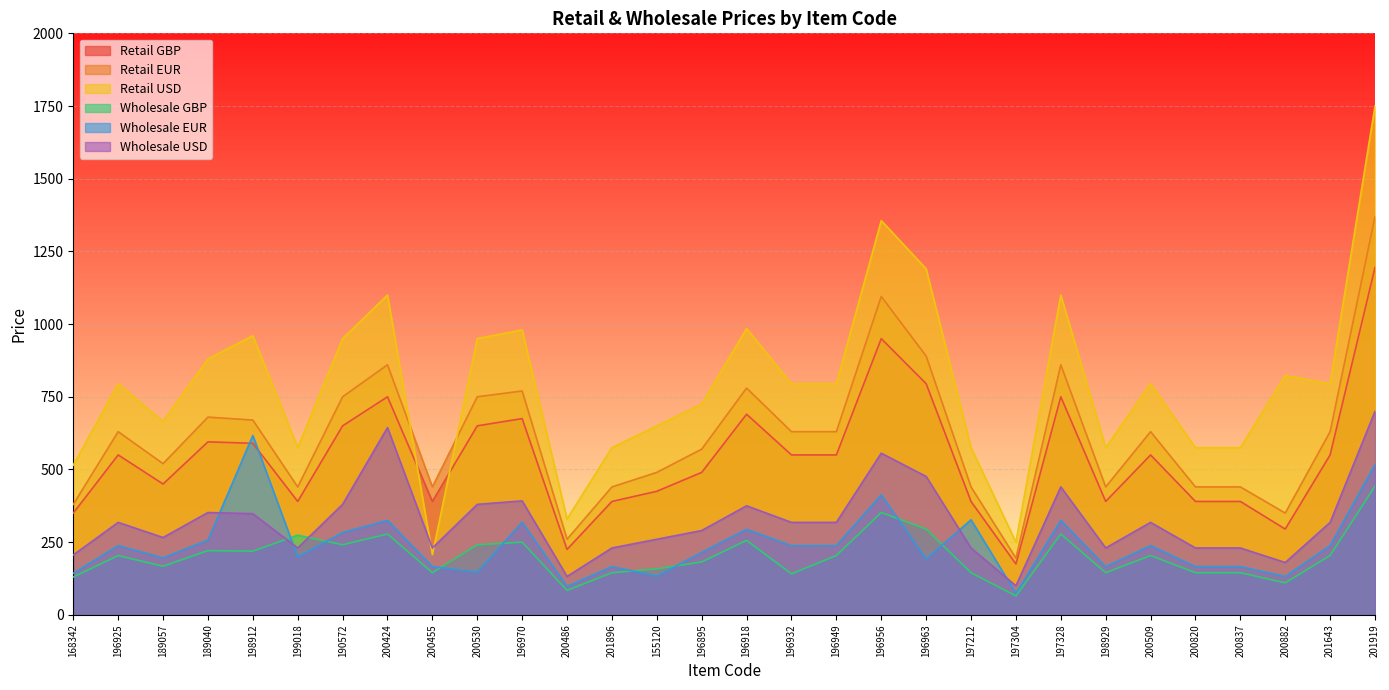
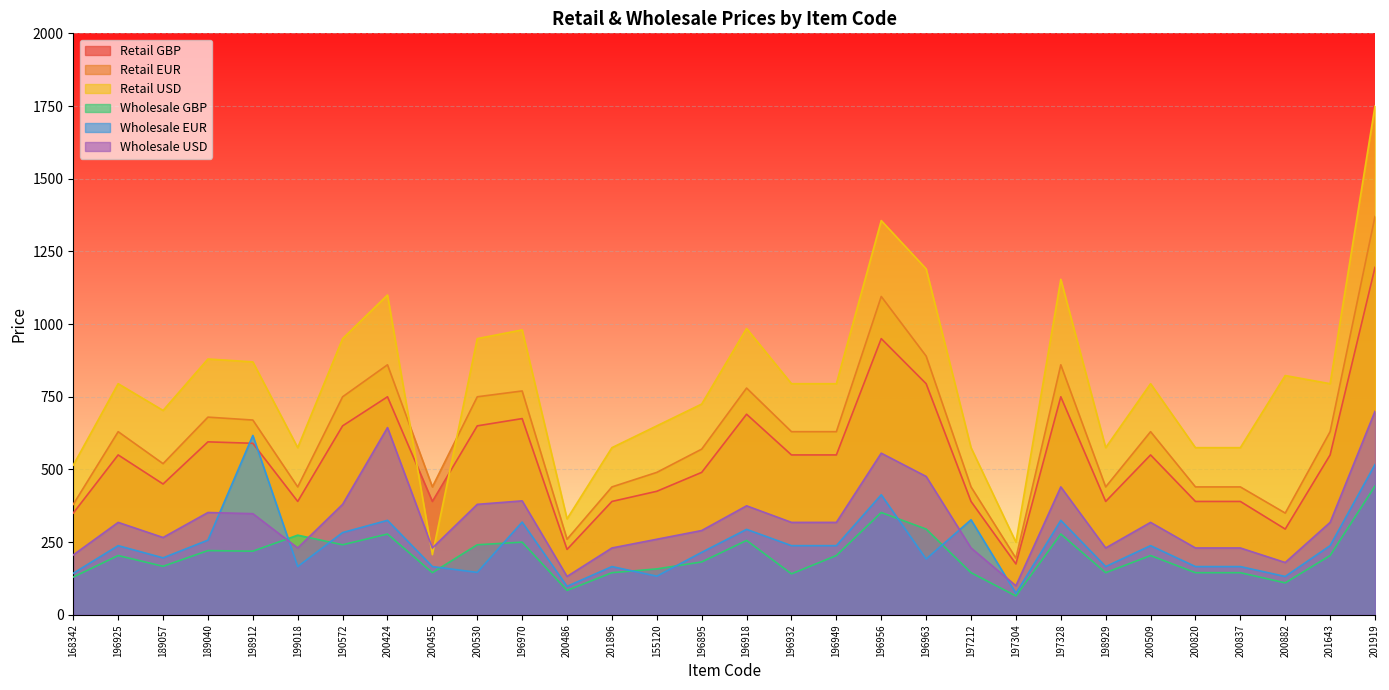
Retail USD, 189057: 670 -> 700
Retail USD, 198912: 960 -> 870
Wholesale EUR, 199018: 200 -> 170
Retail USD, 197328: 1100 -> 1150
